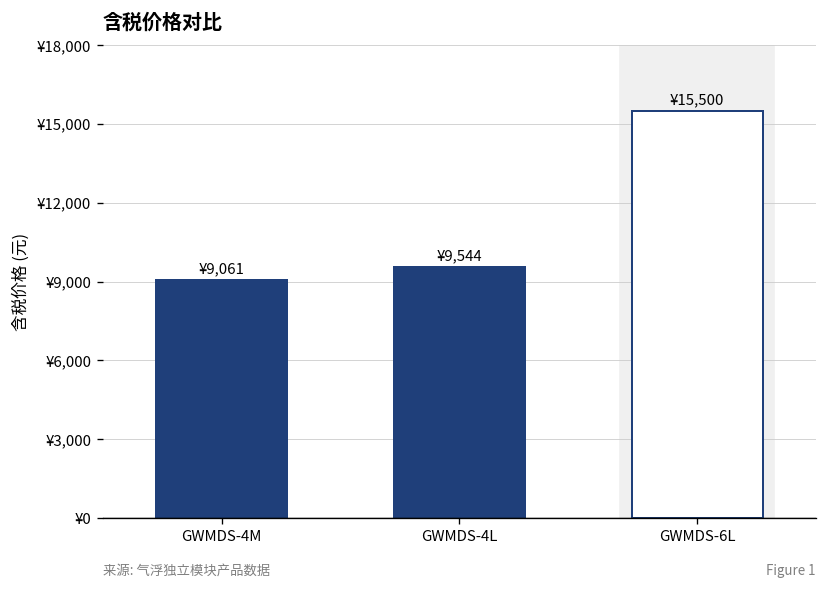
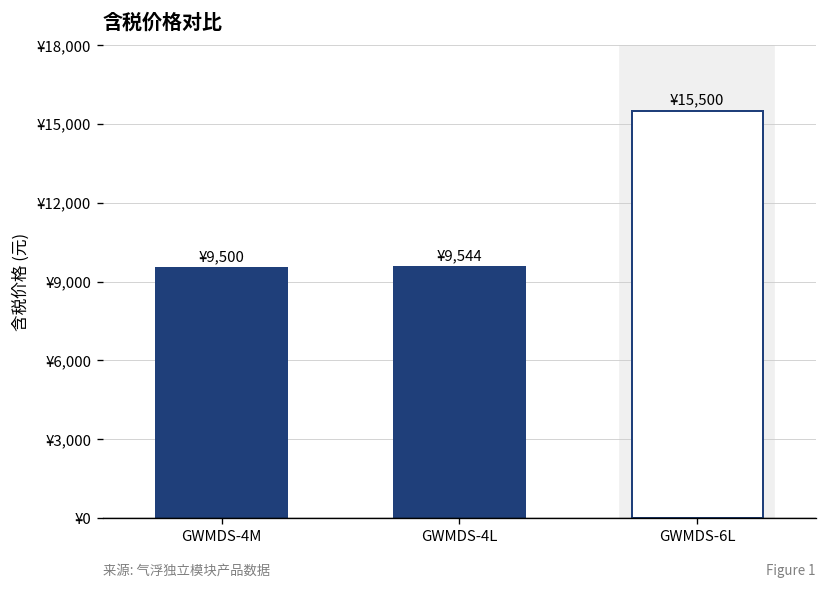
GWMDS-4M: ¥9,061 -> ¥9,500
